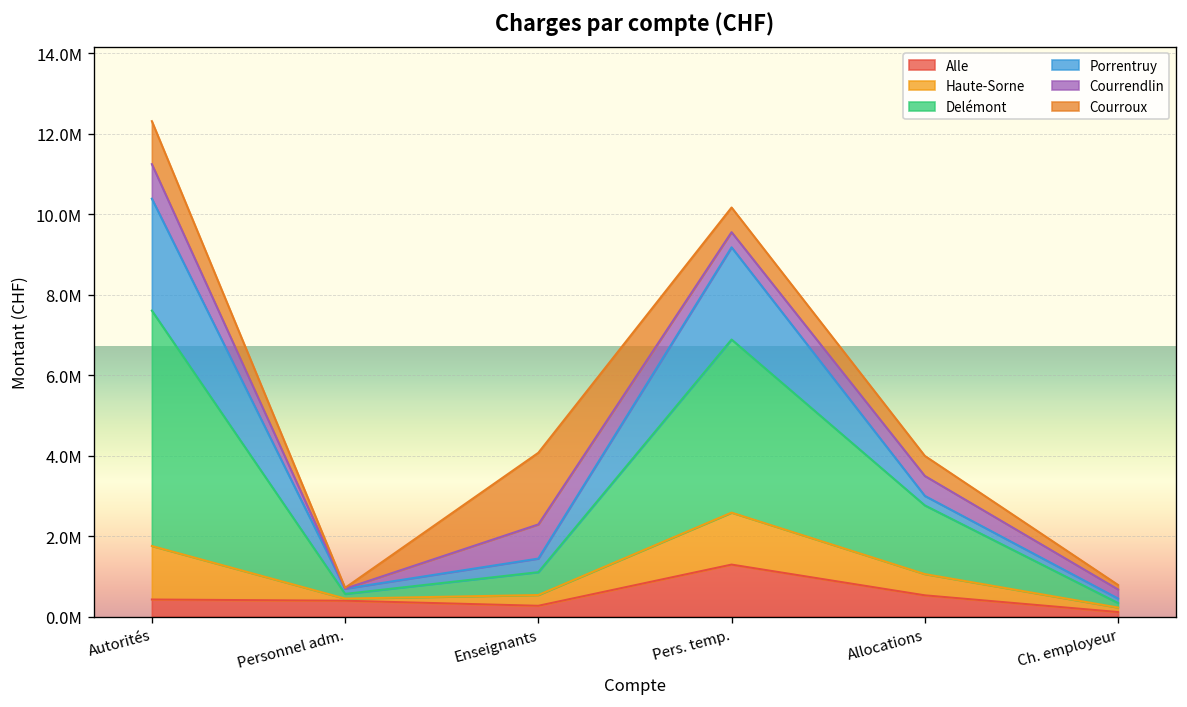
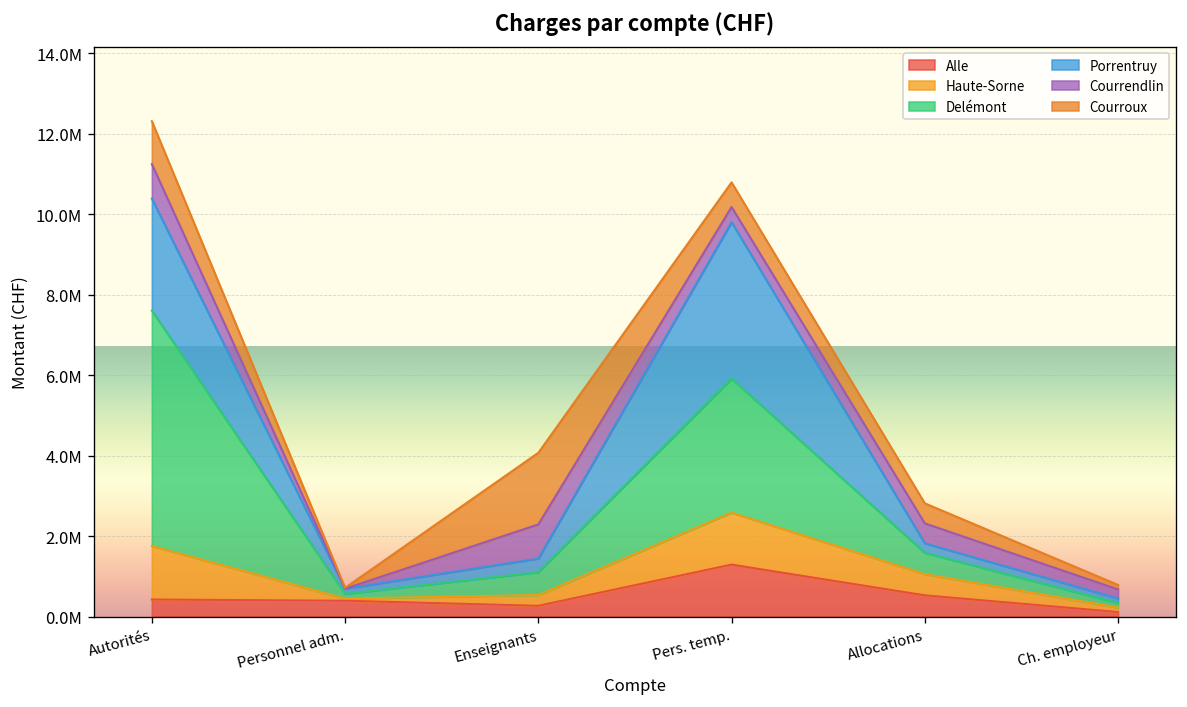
Delémont, Pers. temp.: 4300000 -> 3300000
Porrentruy, Pers. temp.: 2300000 -> 3900000
Delémont, Allocations: 1700000 -> 500000
